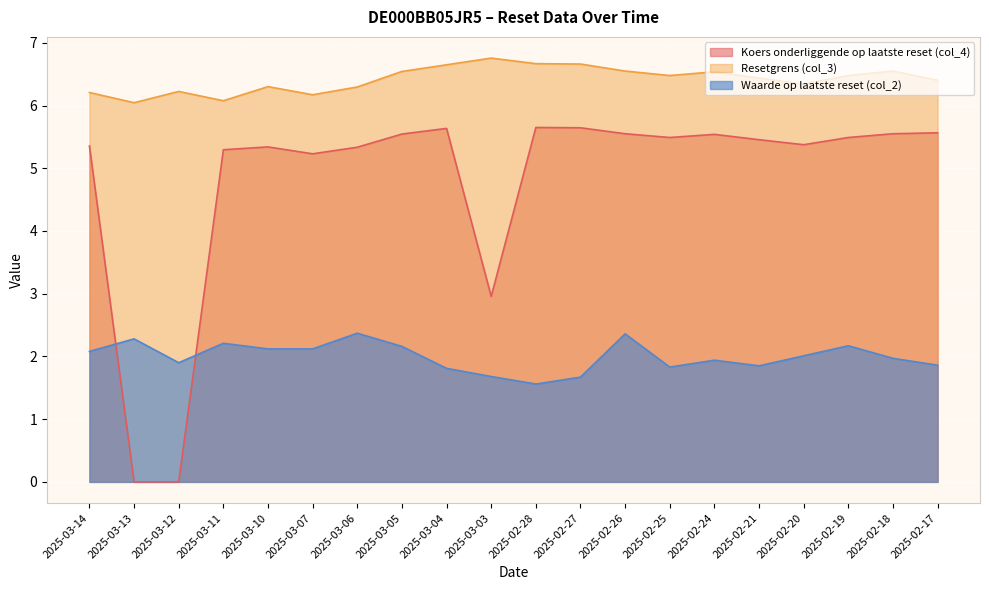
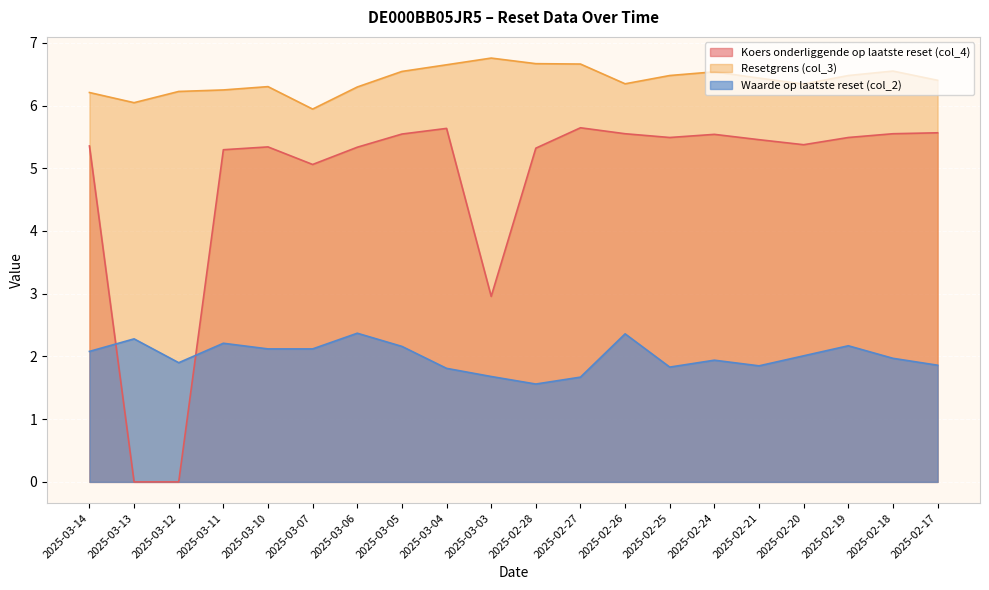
Resetgrens (col_3), 2025-03-11: 6.1 -> 6.2
Koers onderliggende op laatste reset (col_4), 2025-03-07: 5.2 -> 5.1
Resetgrens (col_3), 2025-03-07: 6.2 -> 5.9
Koers onderliggende op laatste reset (col_4), 2025-02-28: 5.7 -> 5.3
Resetgrens (col_3), 2025-02-26: 6.5 -> 6.3
